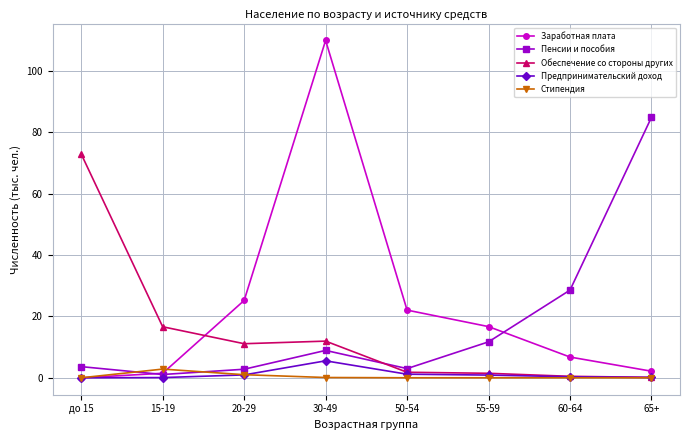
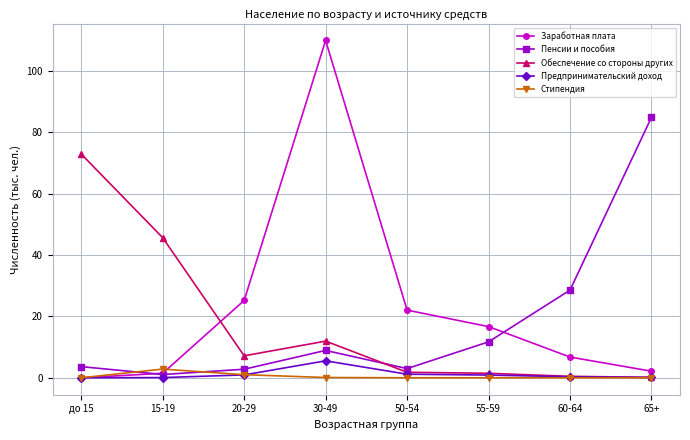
Обеспечение со стороны других, 15-19: 17 -> 46
Обеспечение со стороны других, 20-29: 11 -> 7
